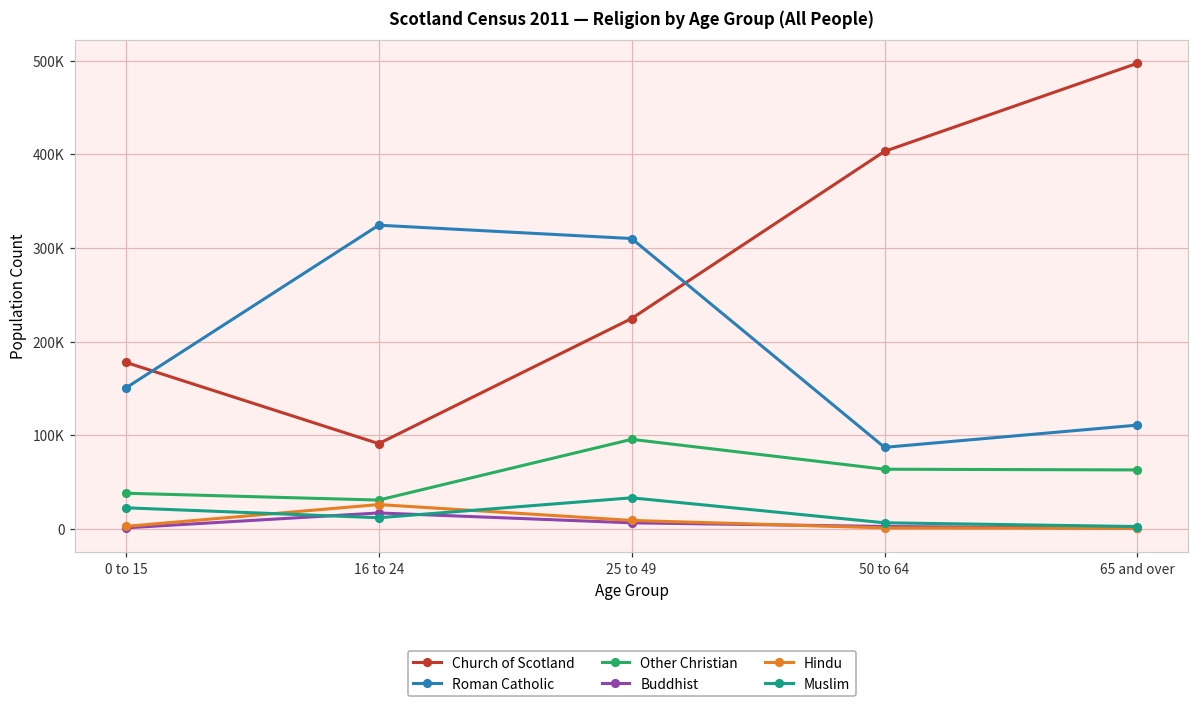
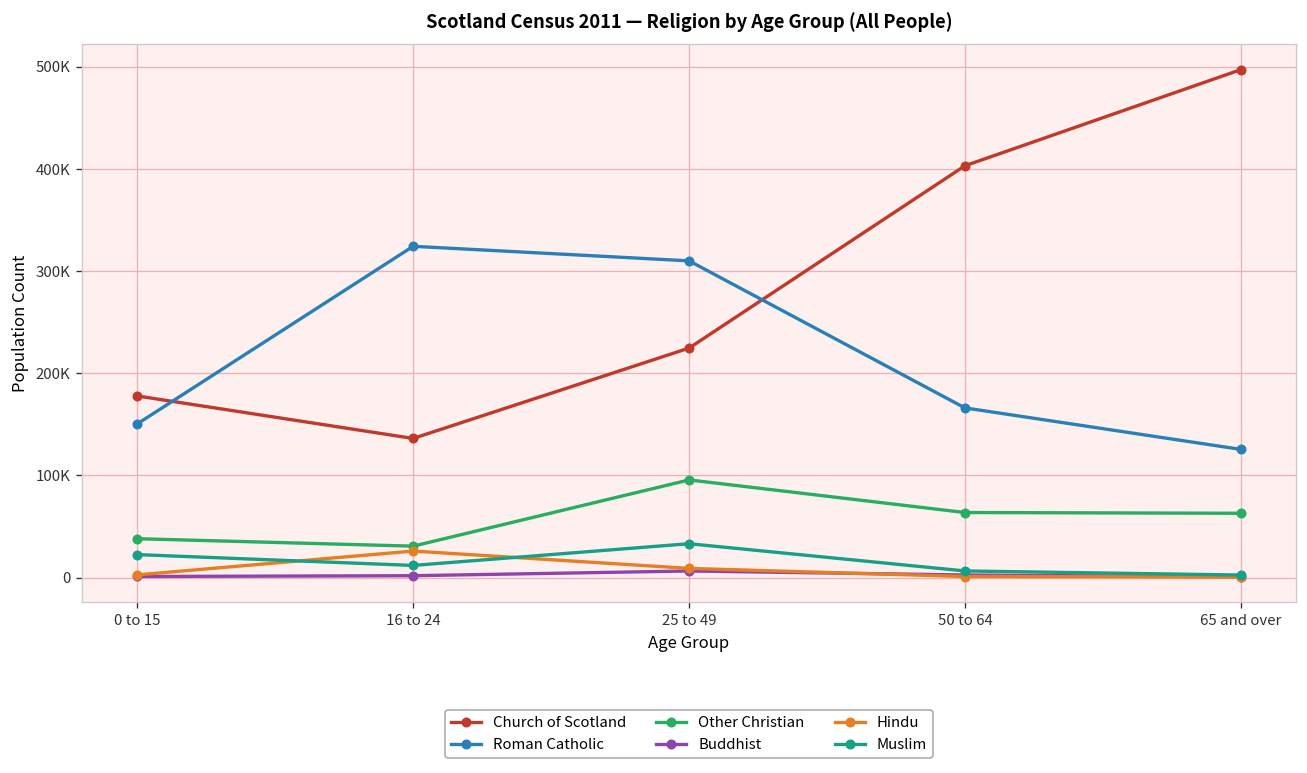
Church of Scotland, 16 to 24: 90000 -> 140000
Buddhist, 16 to 24: 20000 -> 0
Roman Catholic, 50 to 64: 90000 -> 170000
Roman Catholic, 65 and over: 110000 -> 130000
